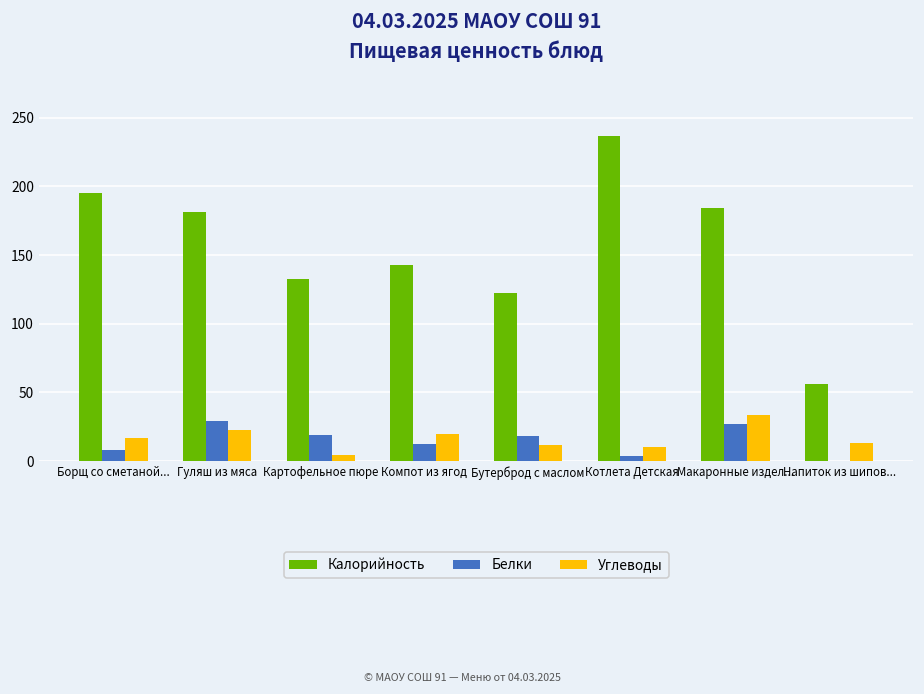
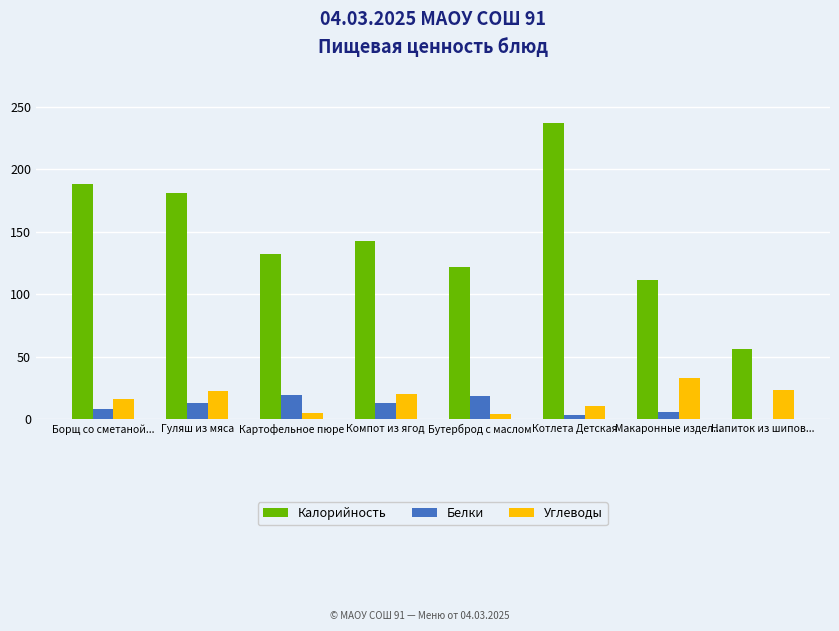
Калорийность, Борщ со сметаной...: 195 -> 189
Белки, Гуляш из мяса: 29 -> 13
Углеводы, Бутерброд с маслом: 12 -> 4
Калорийность, Макаронные издел...: 184 -> 111
Белки, Макаронные издел...: 27 -> 5
Углеводы, Напиток из шипов...: 13 -> 24
